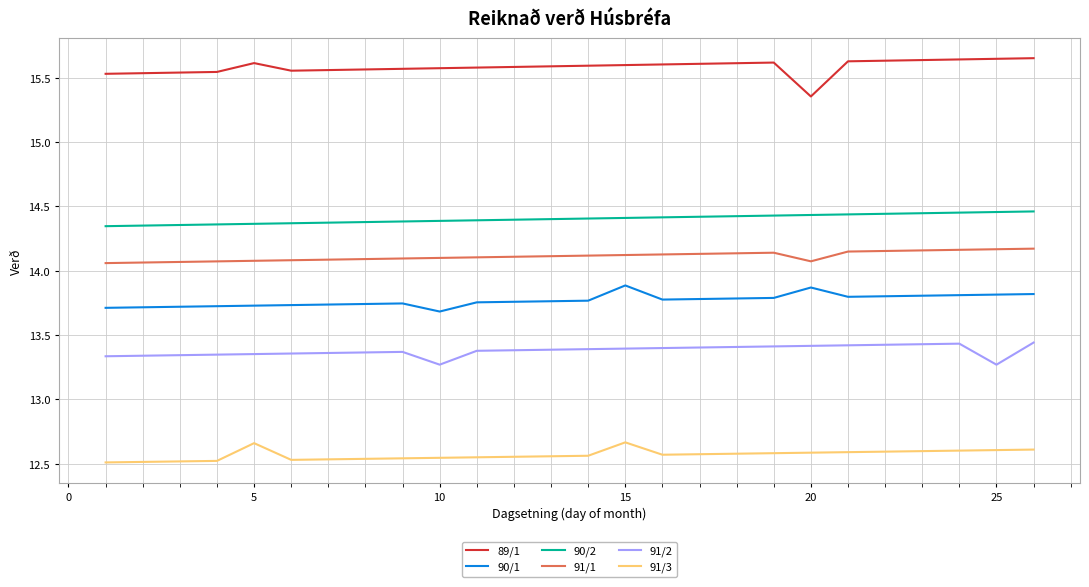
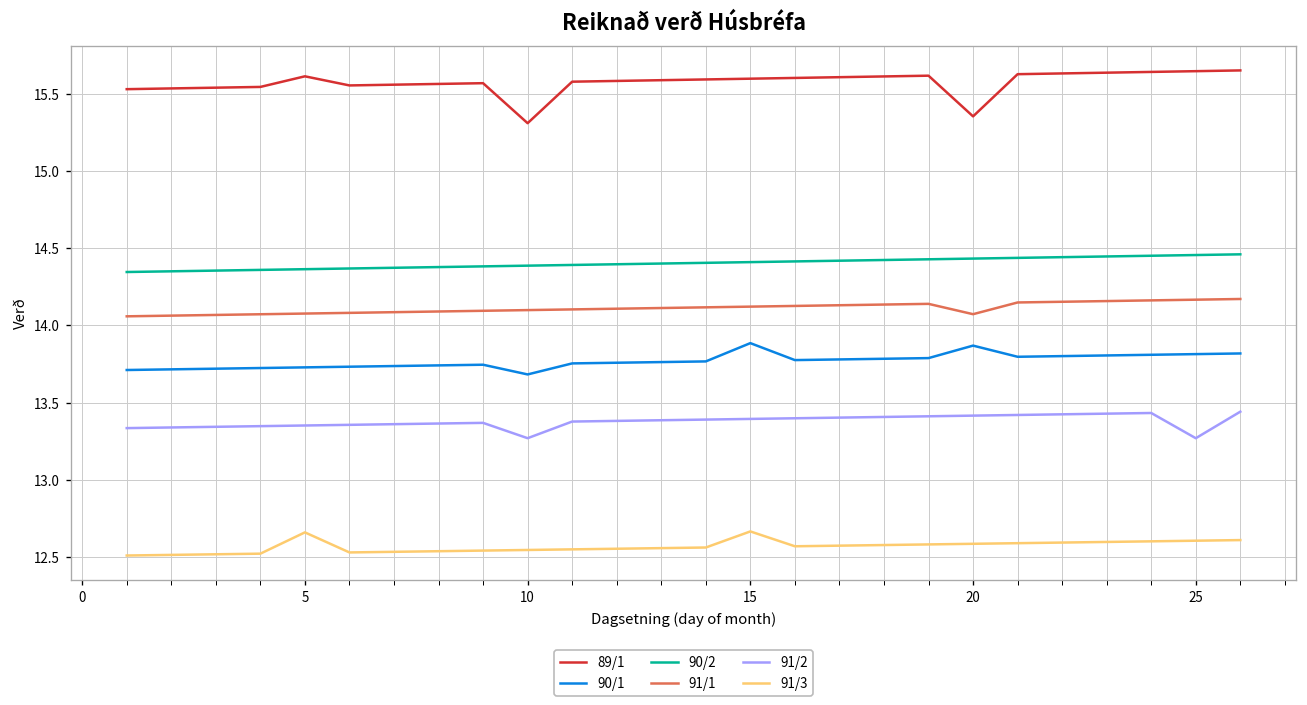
89/1, 10: 15.57 -> 15.31
